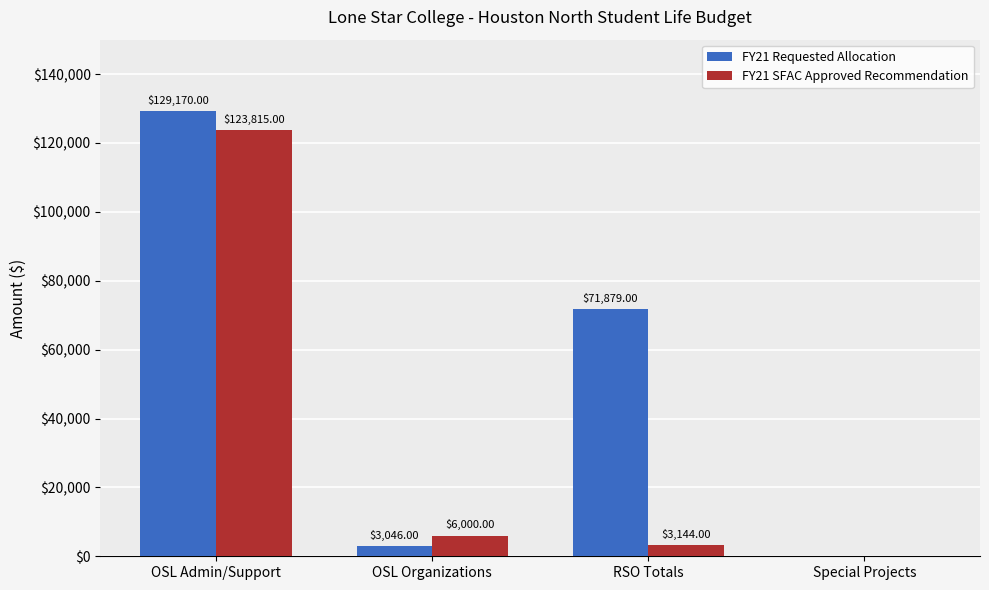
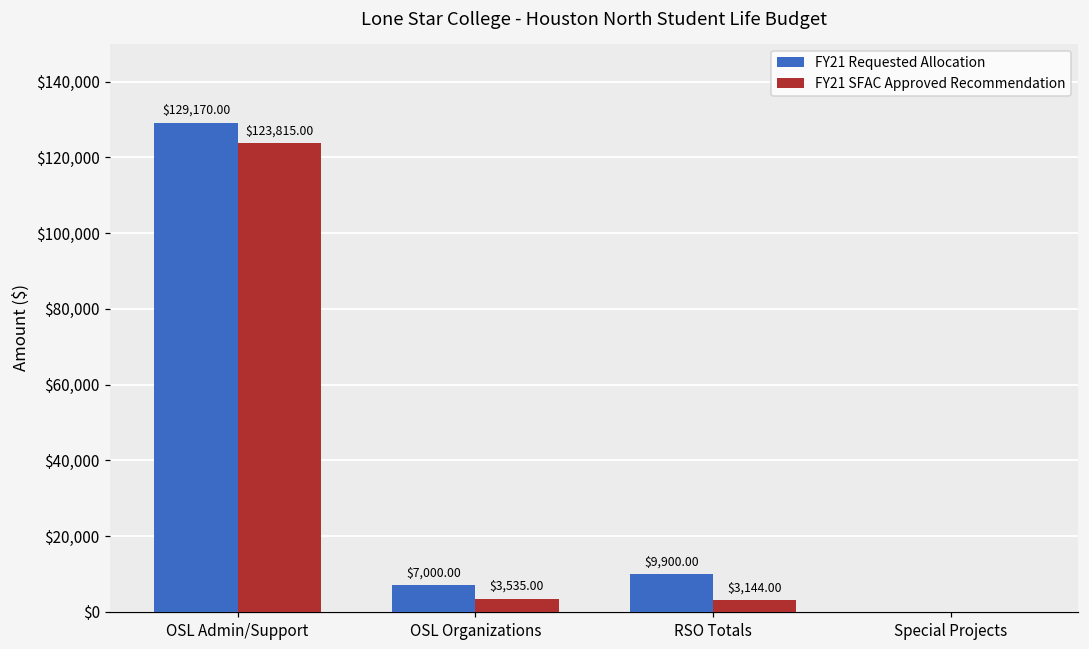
FY21 Requested Allocation, OSL Organizations: $3,046.00 -> $7,000.00
FY21 SFAC Approved Recommendation, OSL Organizations: $6,000.00 -> $3,535.00
FY21 Requested Allocation, RSO Totals: $71,879.00 -> $9,900.00
